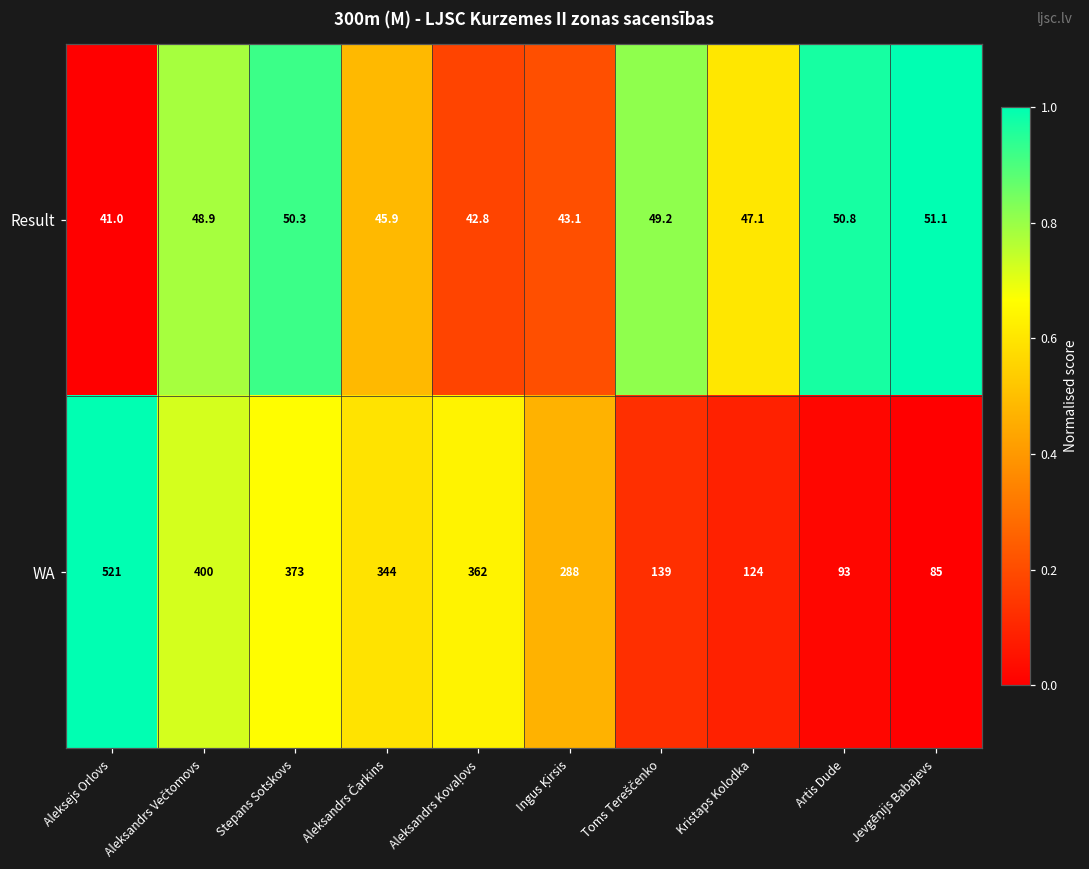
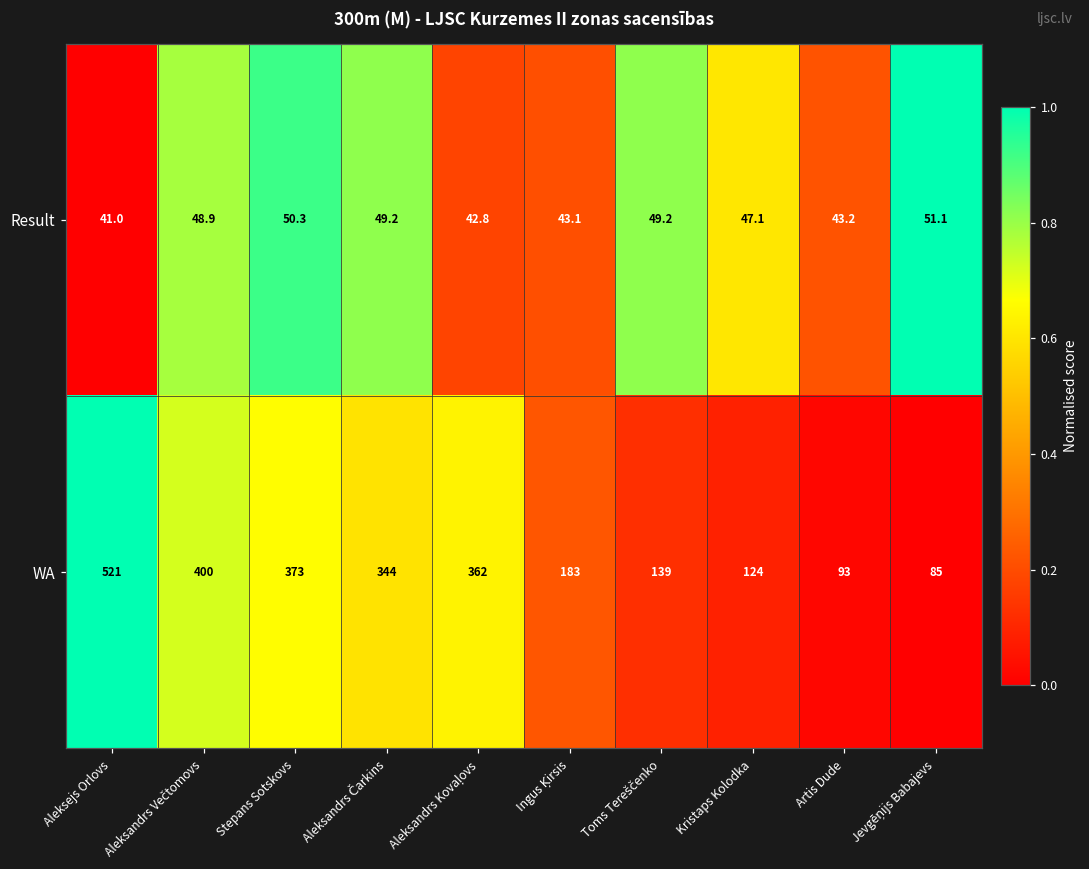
Result, Aleksandrs Čarkins: 45.9 -> 49.2
Result, Artis Dude: 50.8 -> 43.2
WA, Ingus Ķirsis: 288 -> 183
